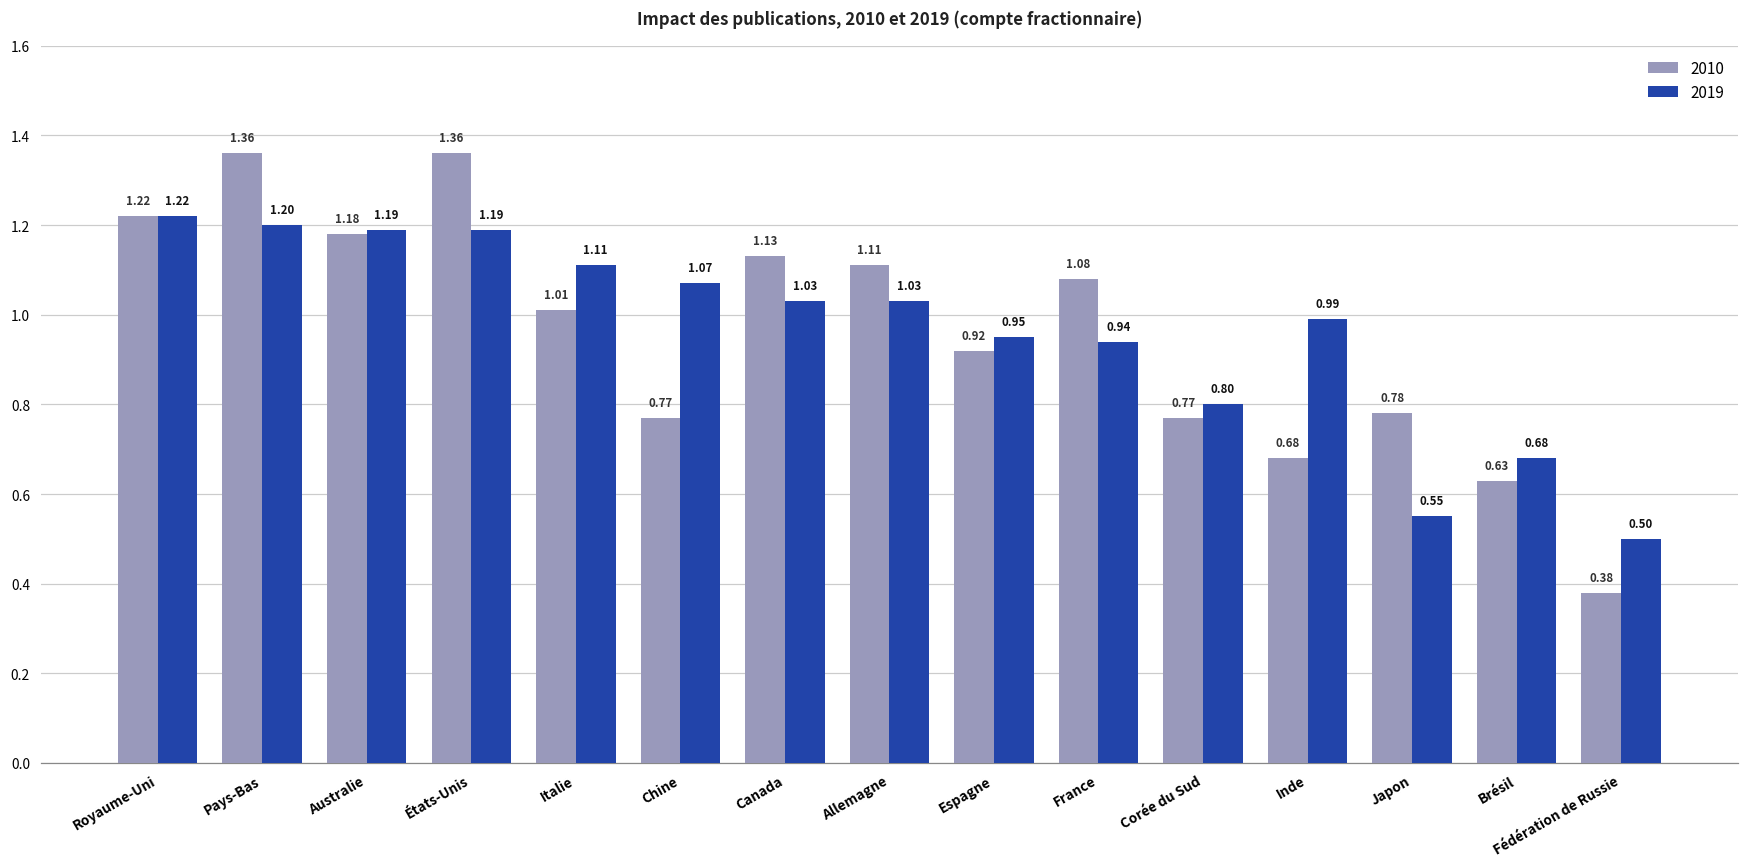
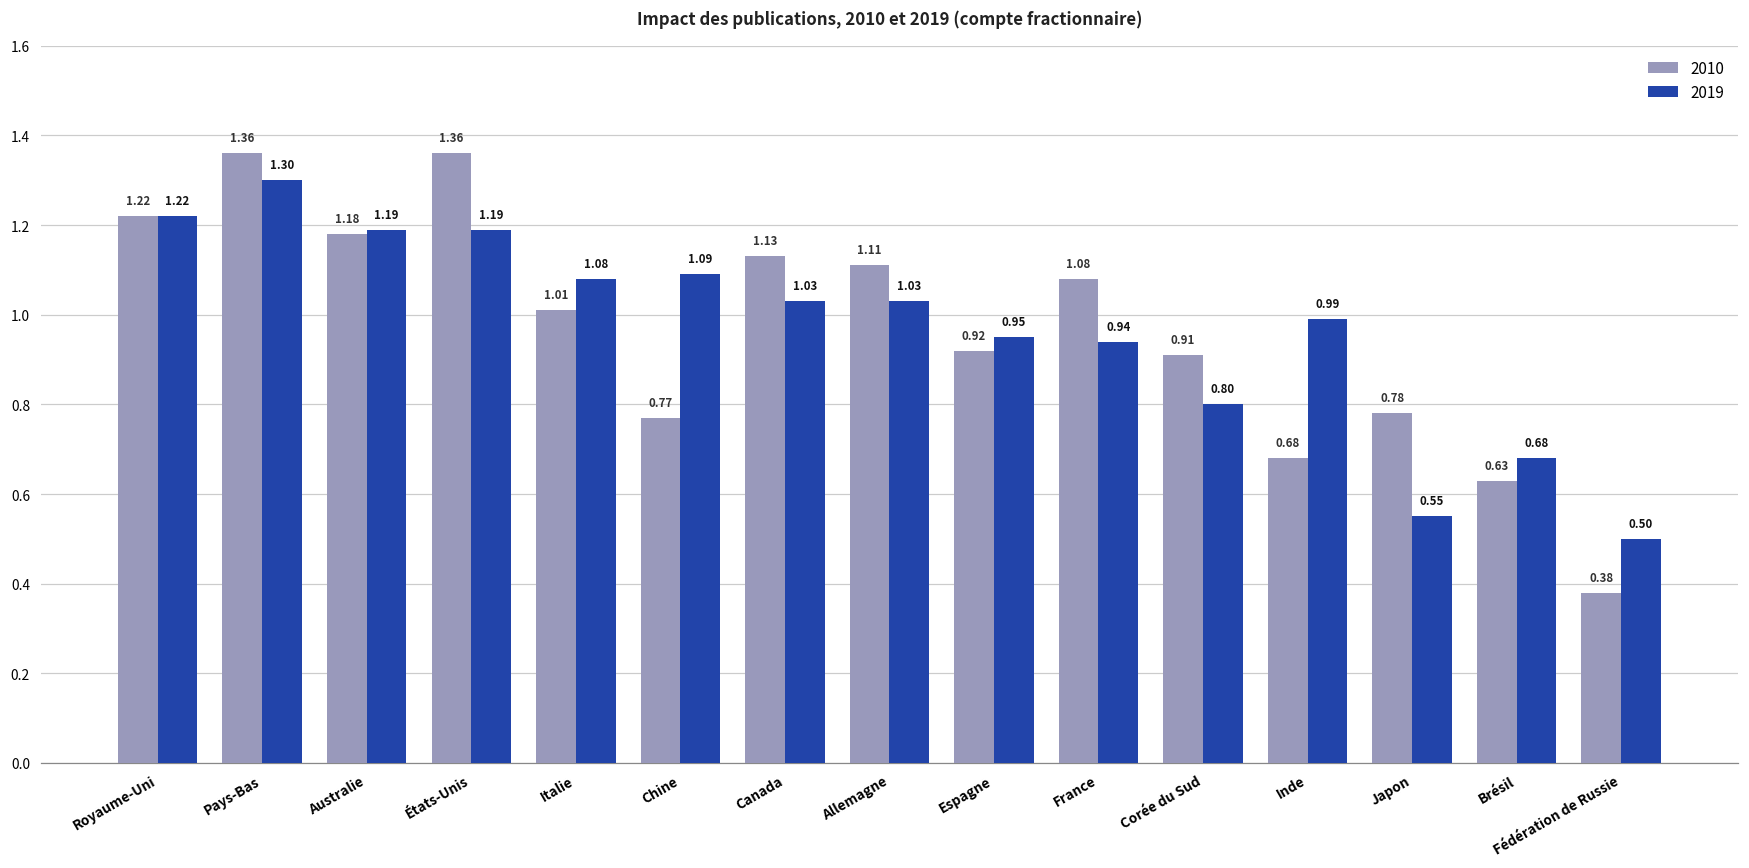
2019, Pays-Bas: 1.20 -> 1.30
2019, Italie: 1.11 -> 1.08
2019, Chine: 1.07 -> 1.09
2010, Corée du Sud: 0.77 -> 0.91
